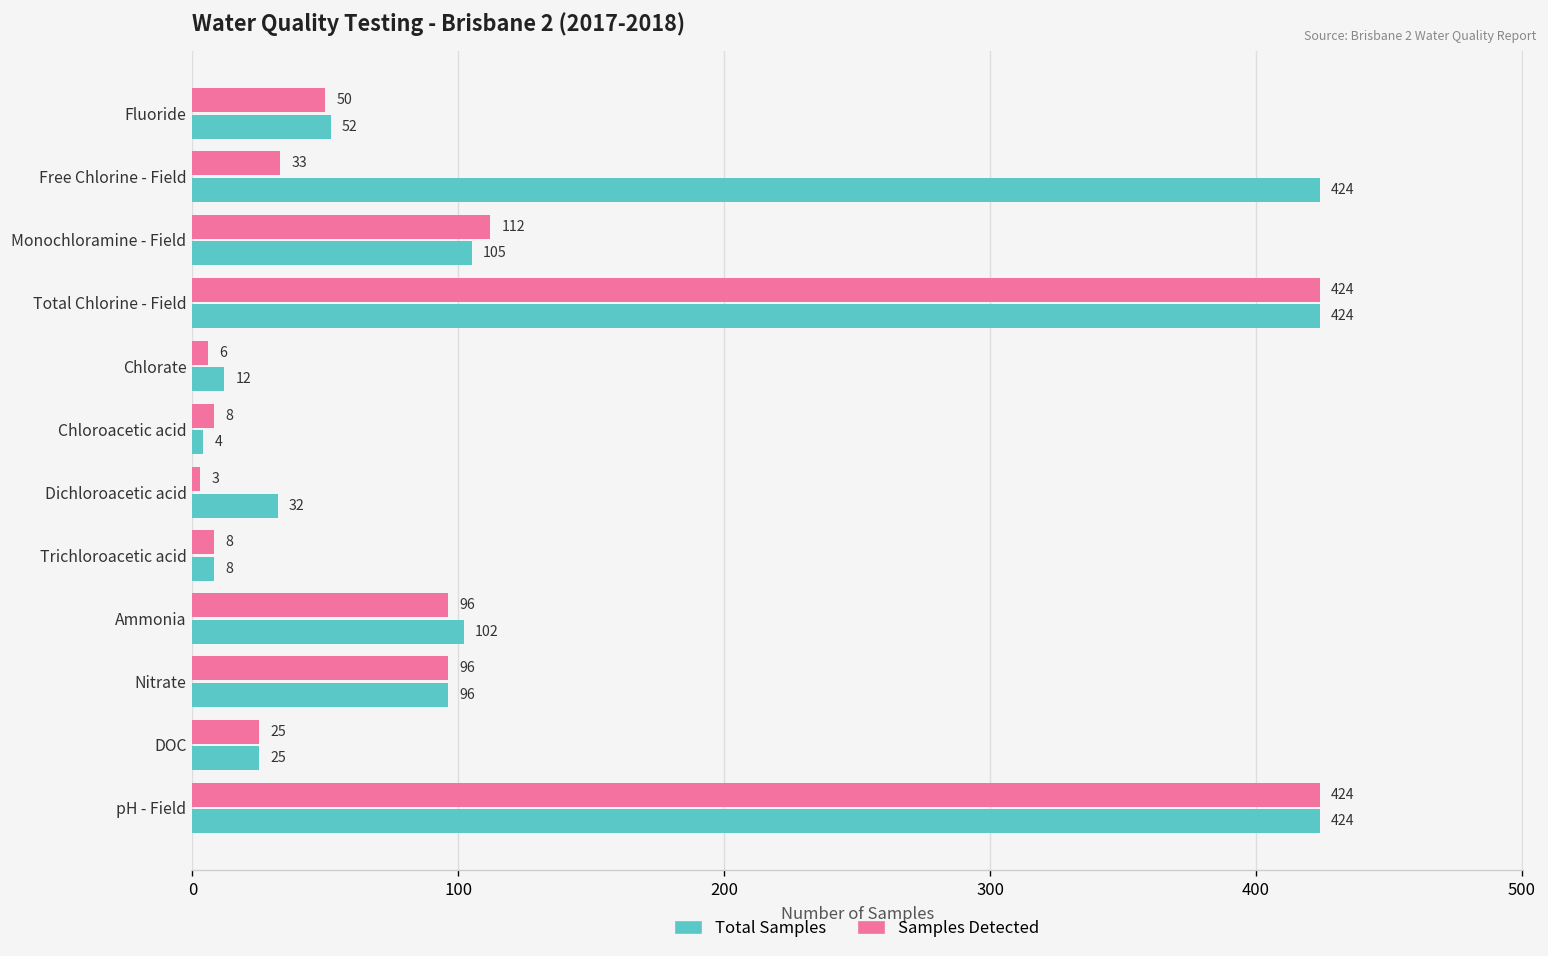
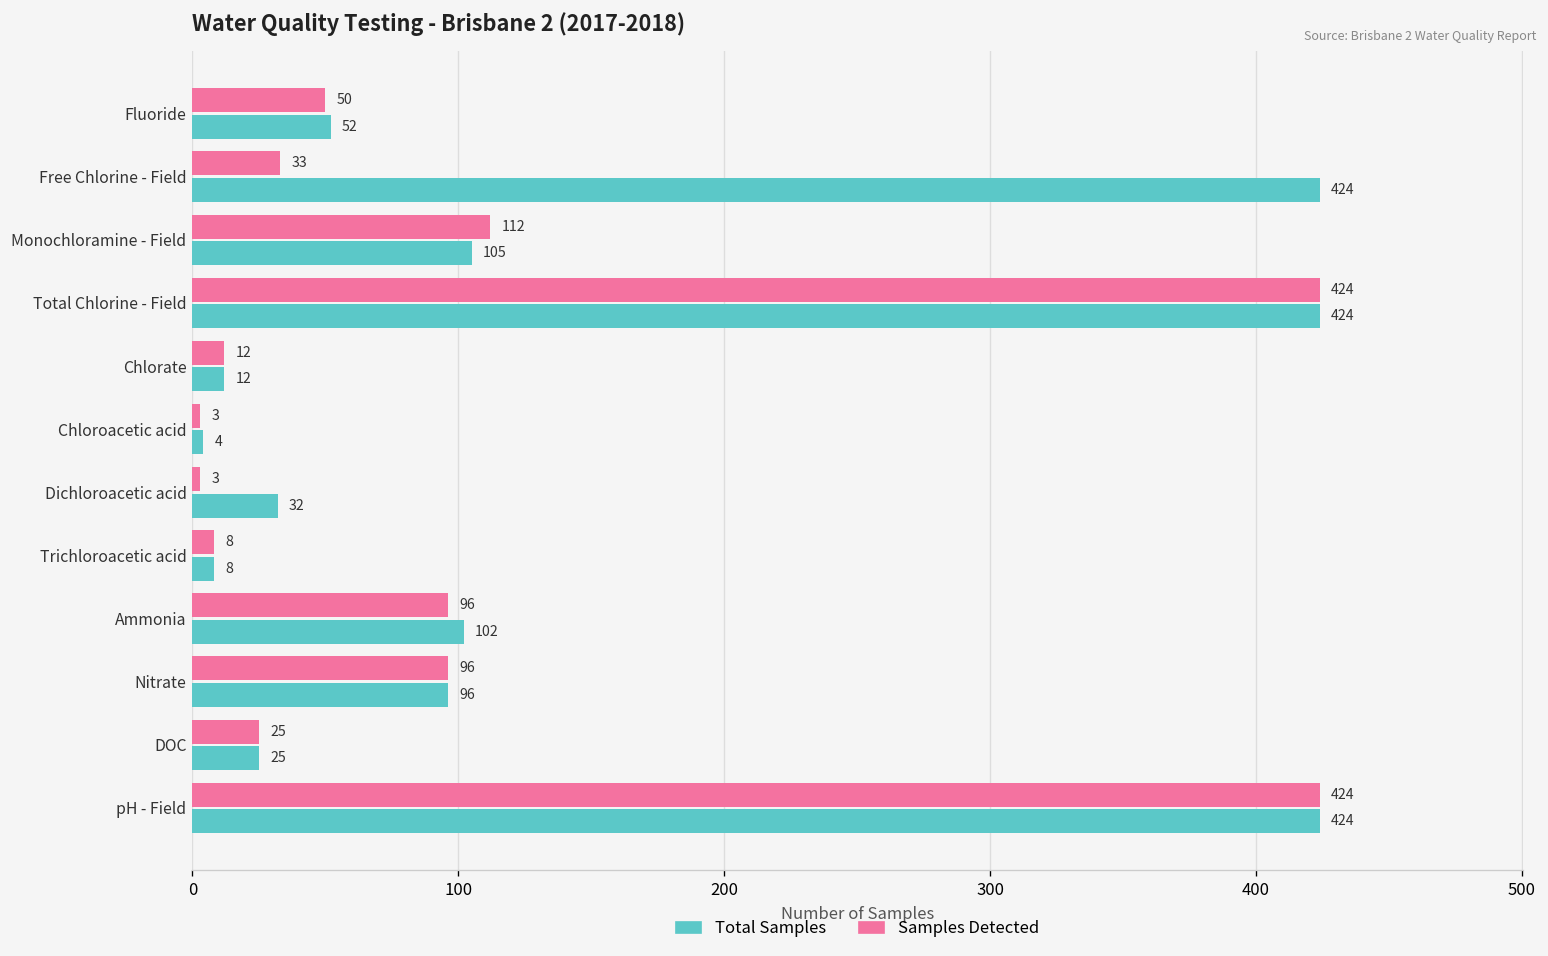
Samples Detected, Chlorate: 6 -> 12
Samples Detected, Chloroacetic acid: 8 -> 3
